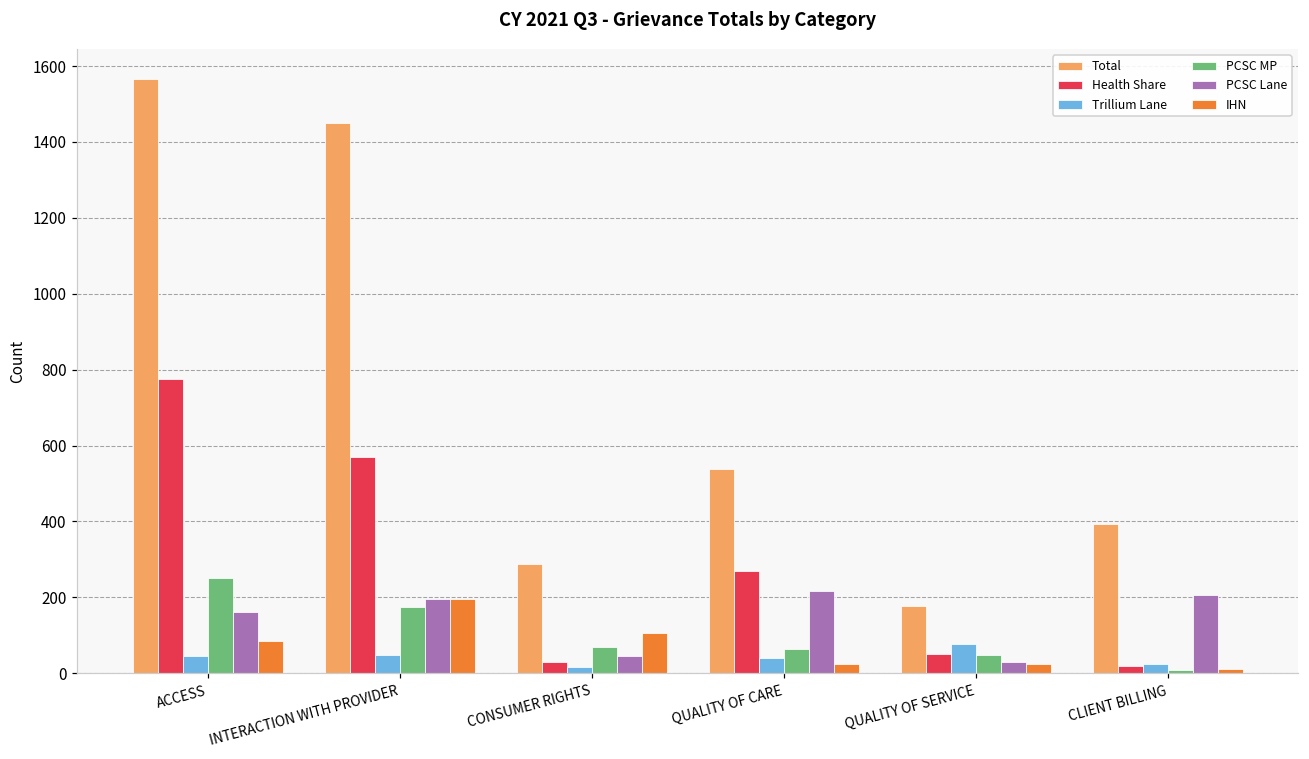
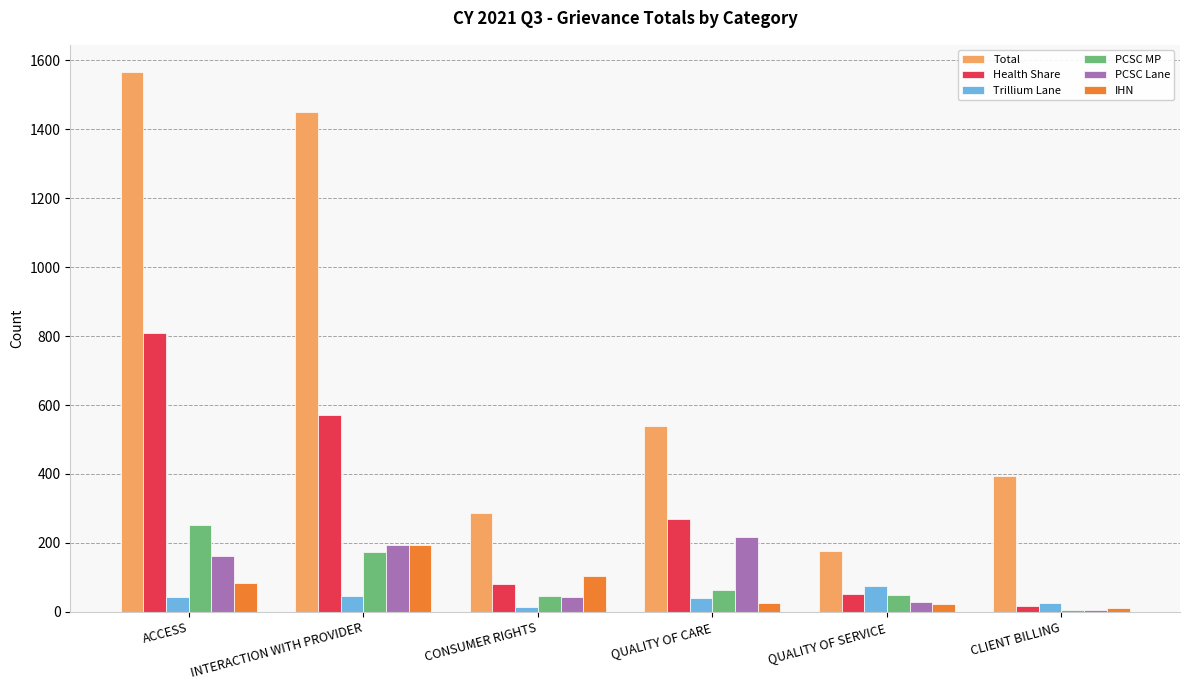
Health Share, ACCESS: 780 -> 810
Health Share, CONSUMER RIGHTS: 30 -> 80
PCSC MP, CONSUMER RIGHTS: 70 -> 50
PCSC Lane, CLIENT BILLING: 210 -> 10
